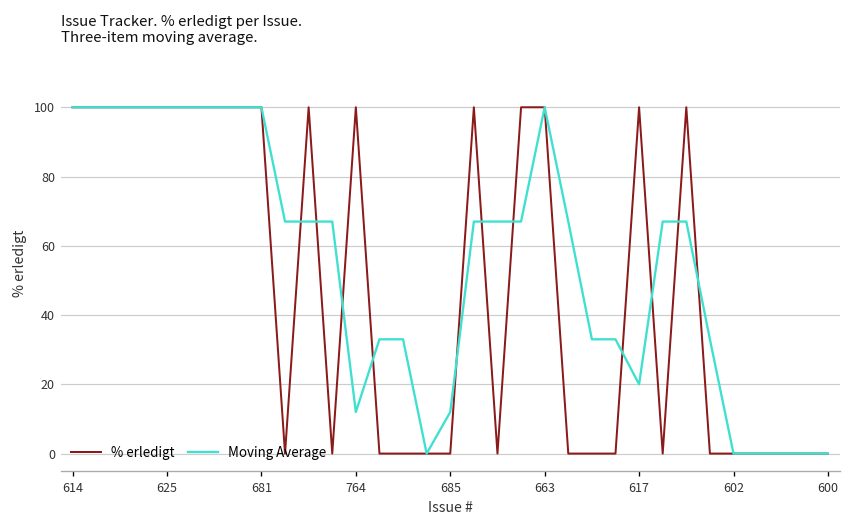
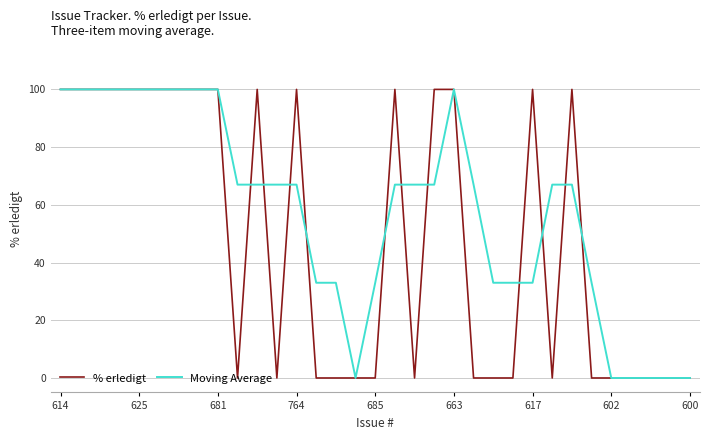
Moving Average, 764: 12 -> 67
Moving Average, 685: 12 -> 33
Moving Average, 617: 20 -> 33
